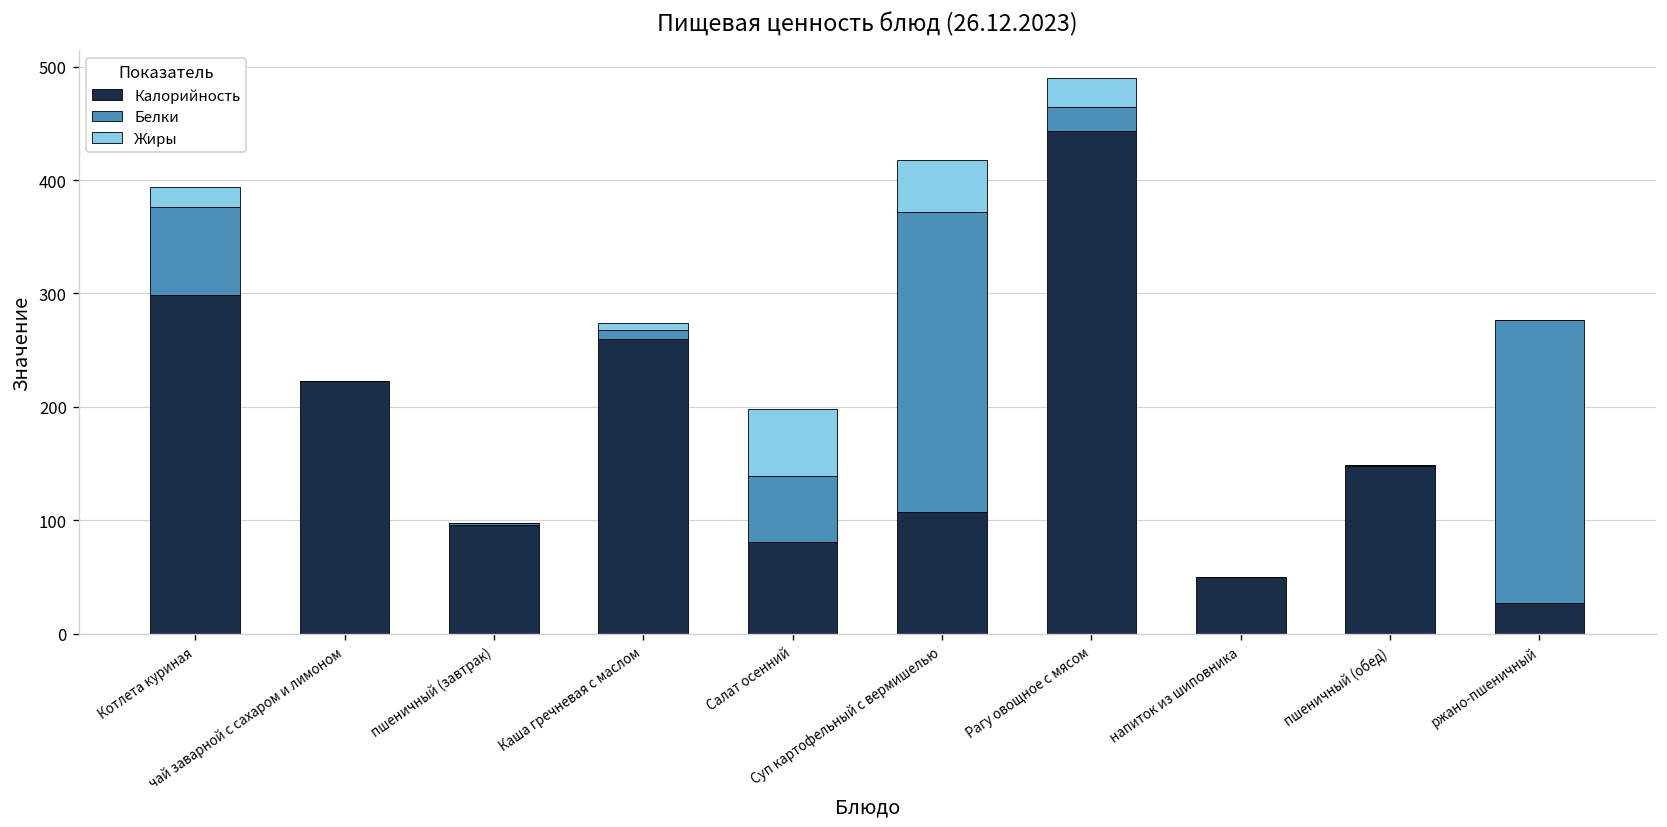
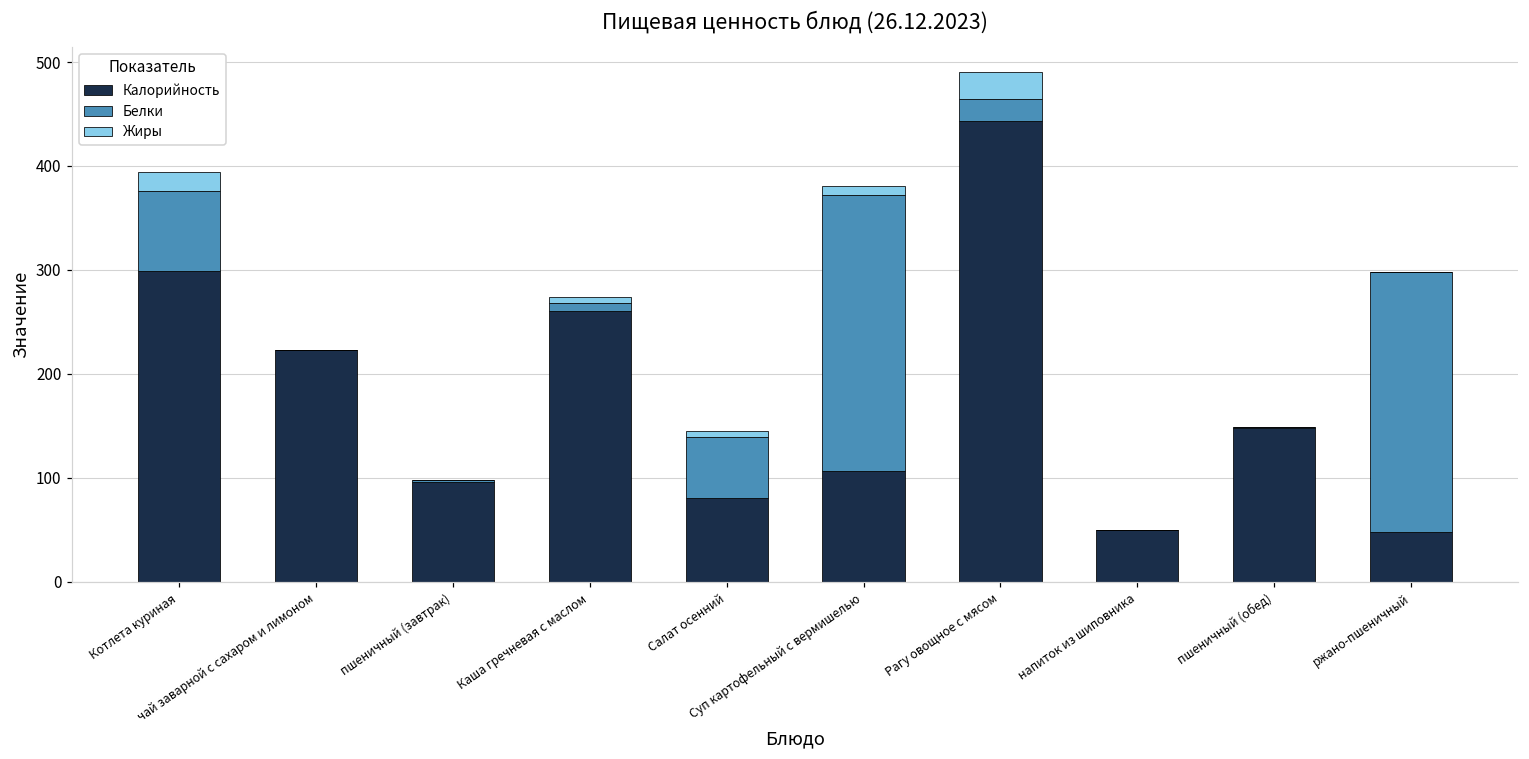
Жиры, Салат осенний: 60 -> 10
Жиры, Суп картофельный с вермишелью: 50 -> 10
Калорийность, ржано-пшеничный: 30 -> 50
